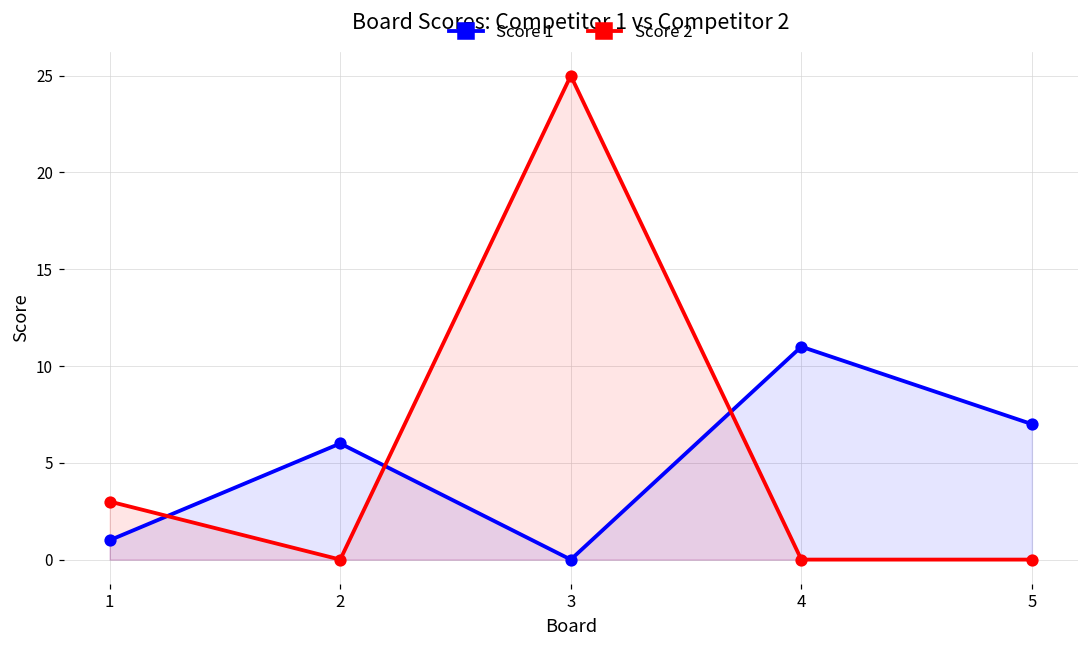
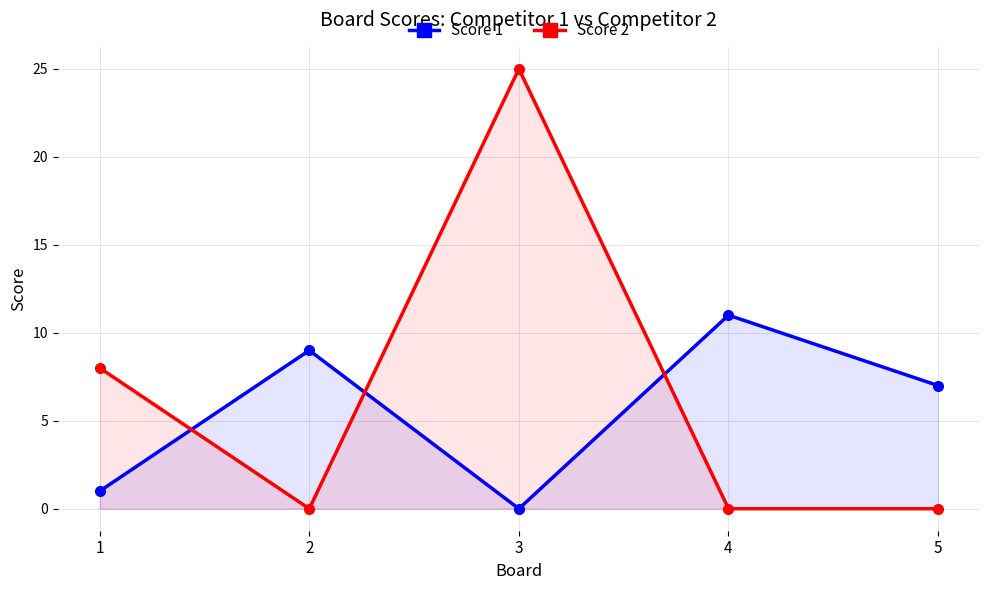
Score 2, 1: 3 -> 8
Score 1, 2: 6 -> 9
